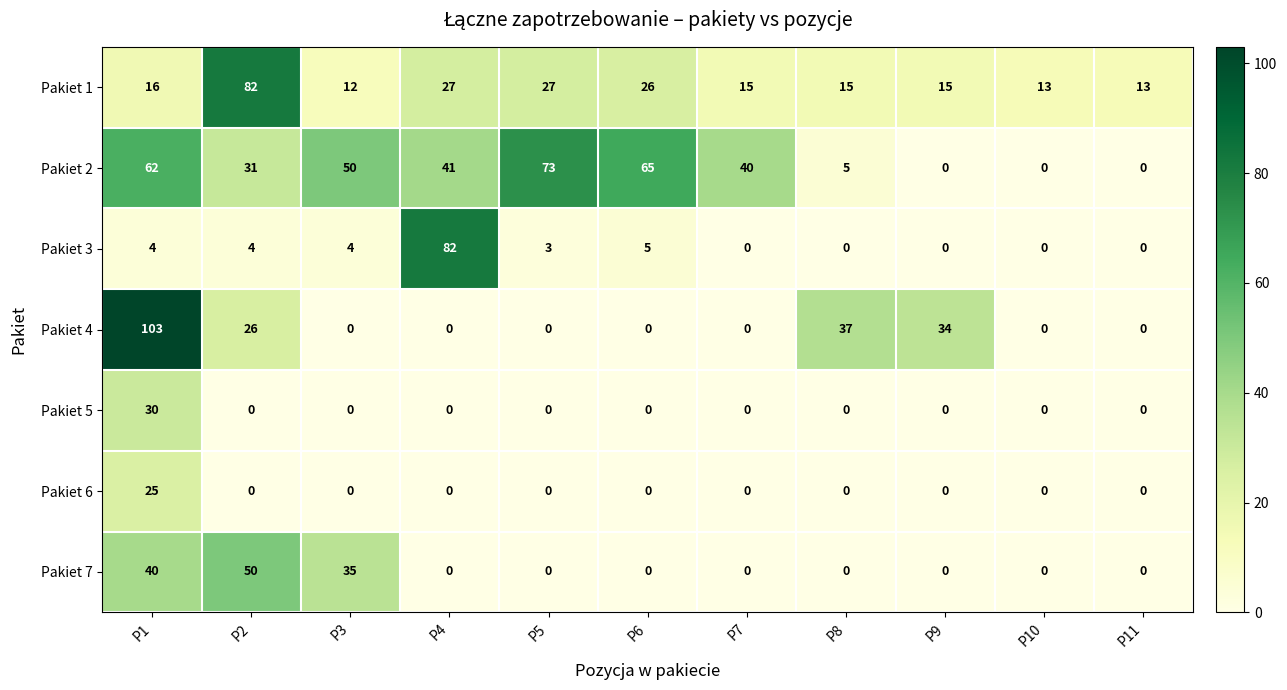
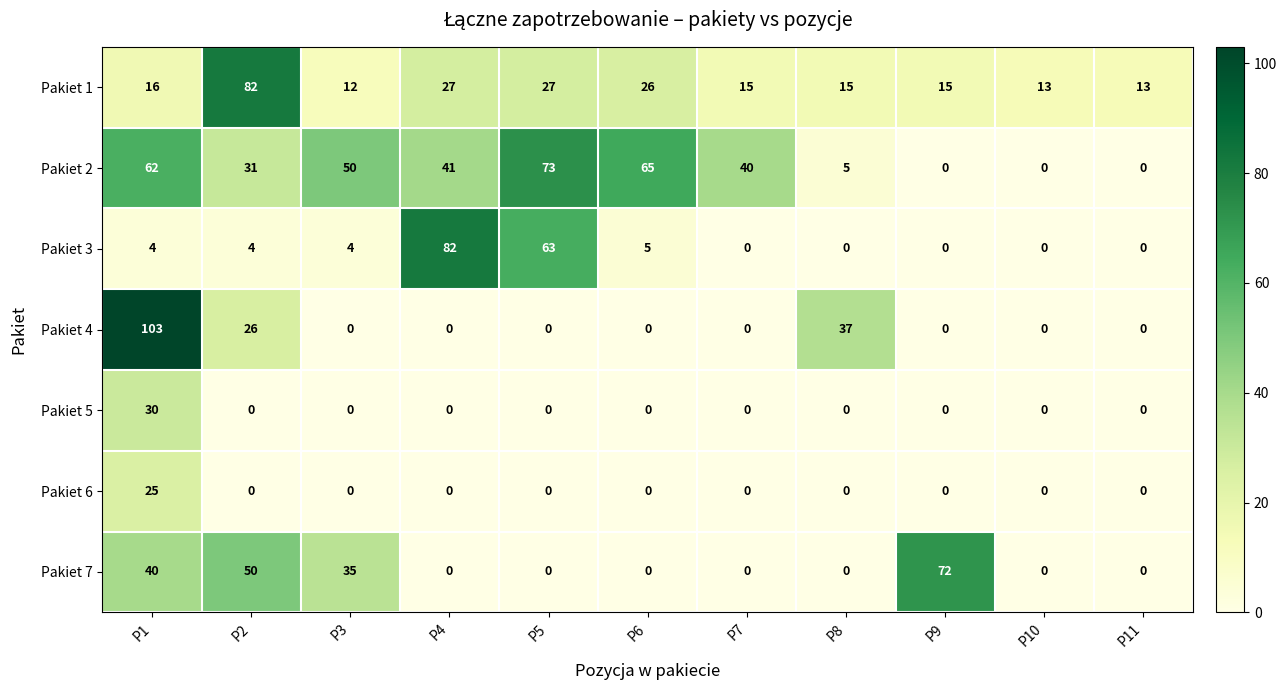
Pakiet 3, P5: 3 -> 63
Pakiet 4, P9: 34 -> 0
Pakiet 7, P9: 0 -> 72
